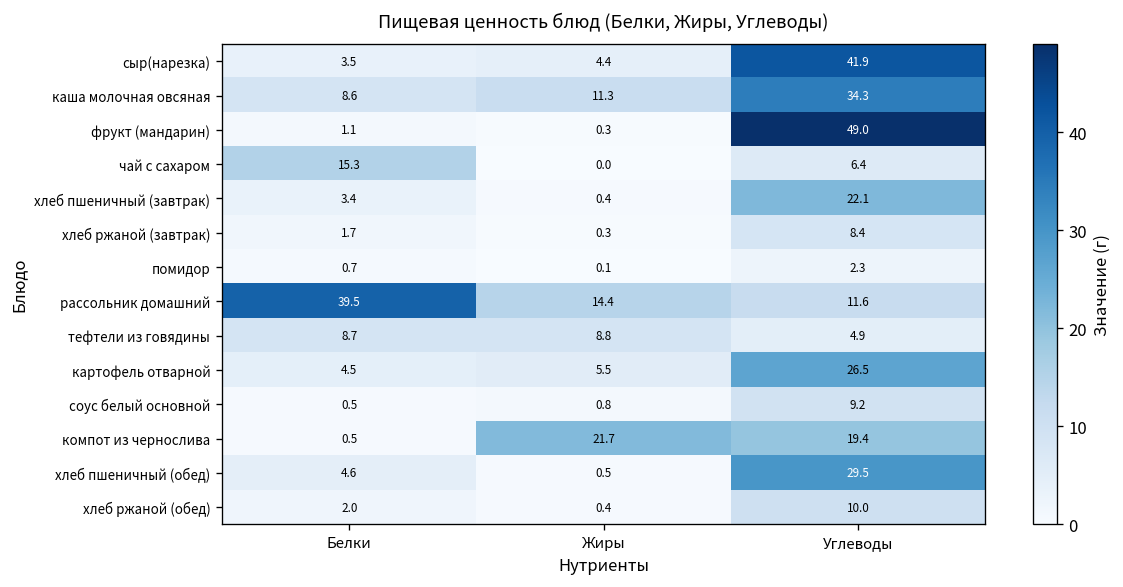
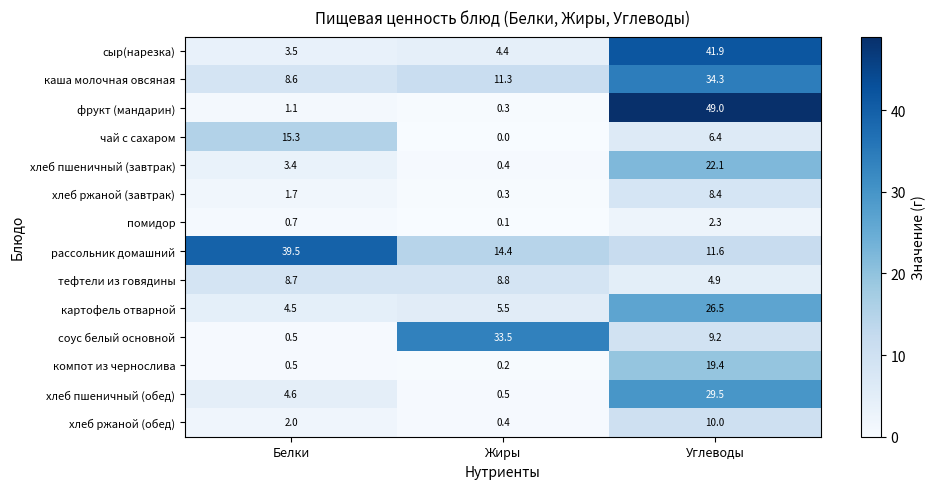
соус белый основной, Жиры: 0.8 -> 33.5
компот из чернослива, Жиры: 21.7 -> 0.2
